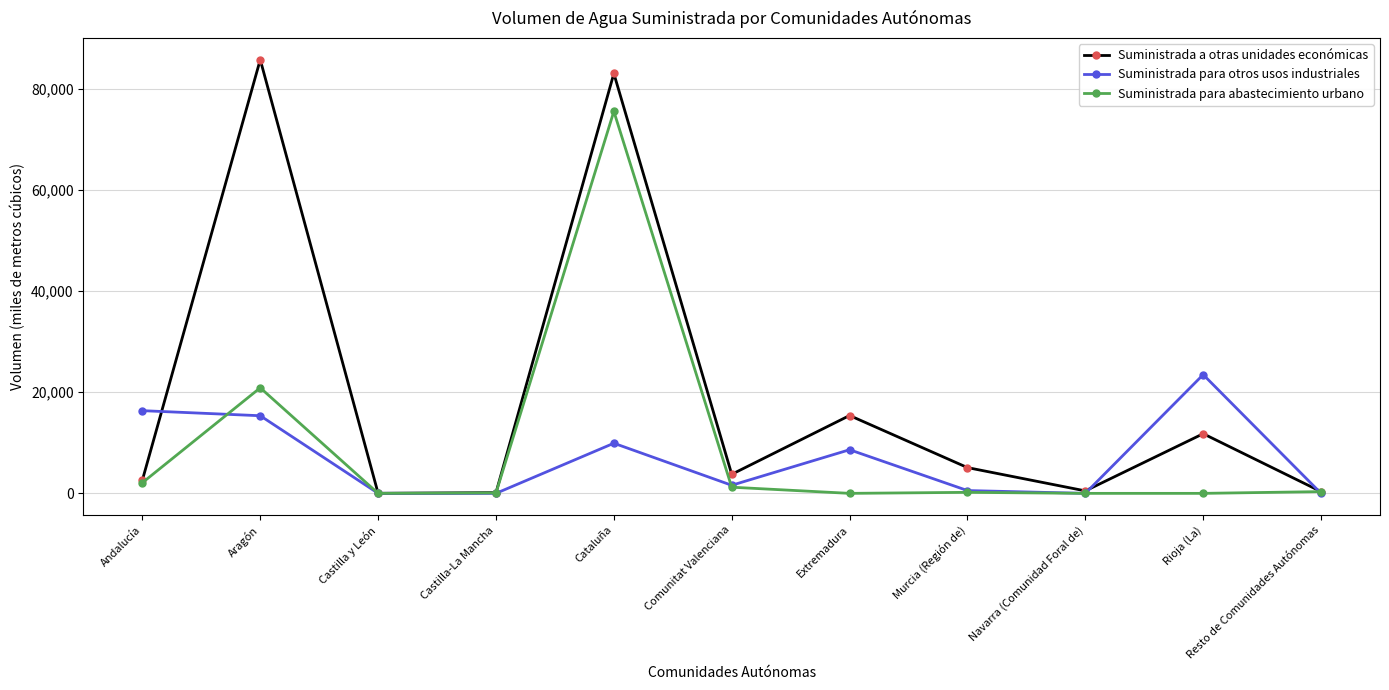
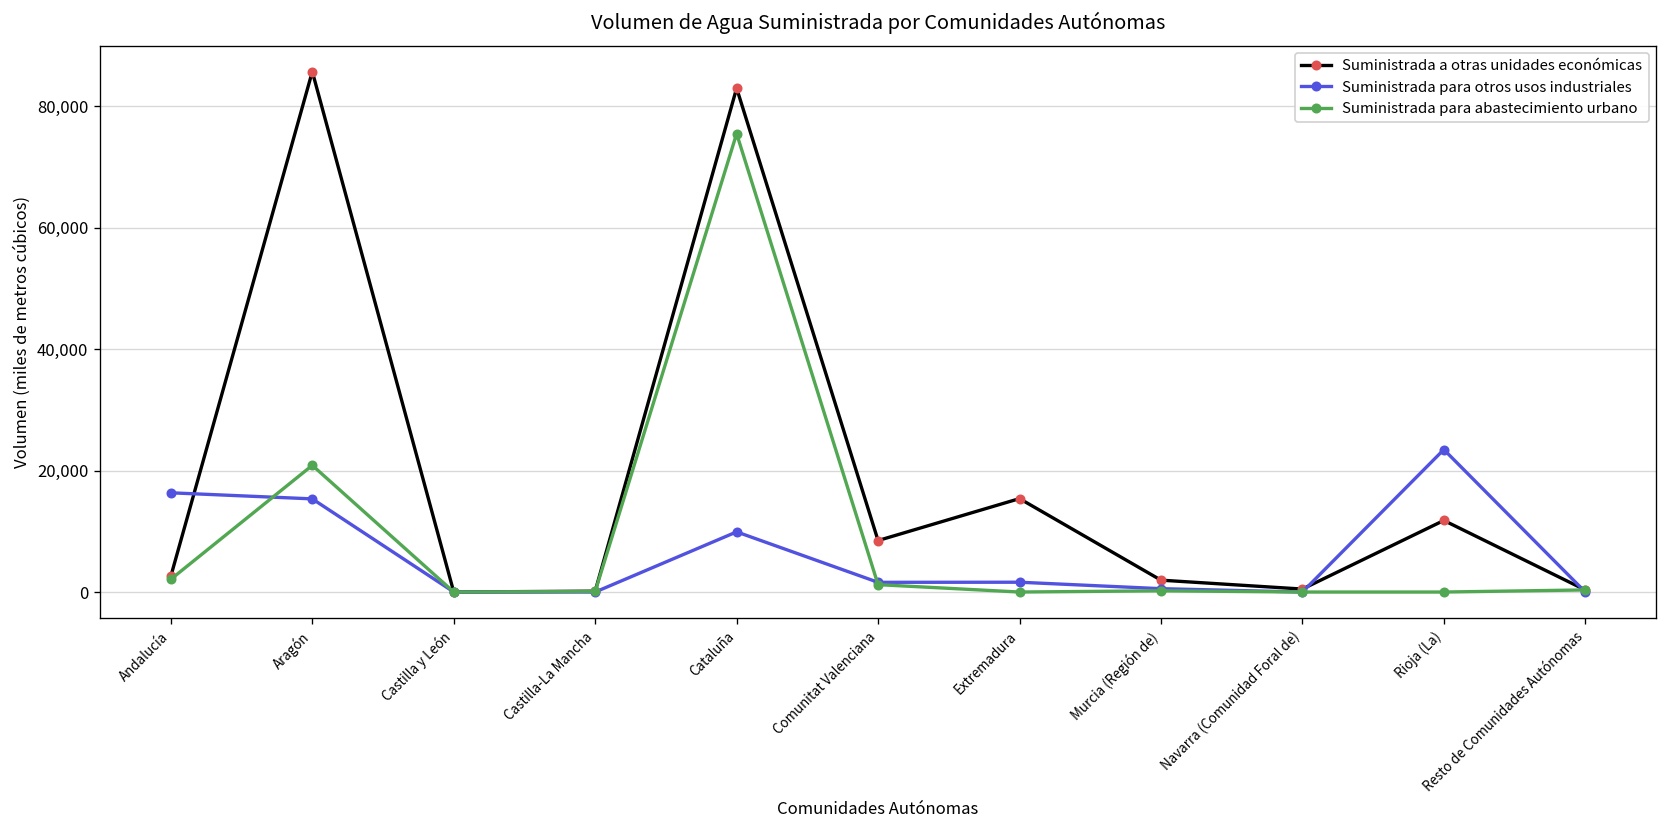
Suministrada a otras unidades económicas, Comunitat Valenciana: 4,000 -> 8,000
Suministrada para otros usos industriales, Extremadura: 9,000 -> 2,000
Suministrada a otras unidades económicas, Murcia (Región de): 5,000 -> 2,000
